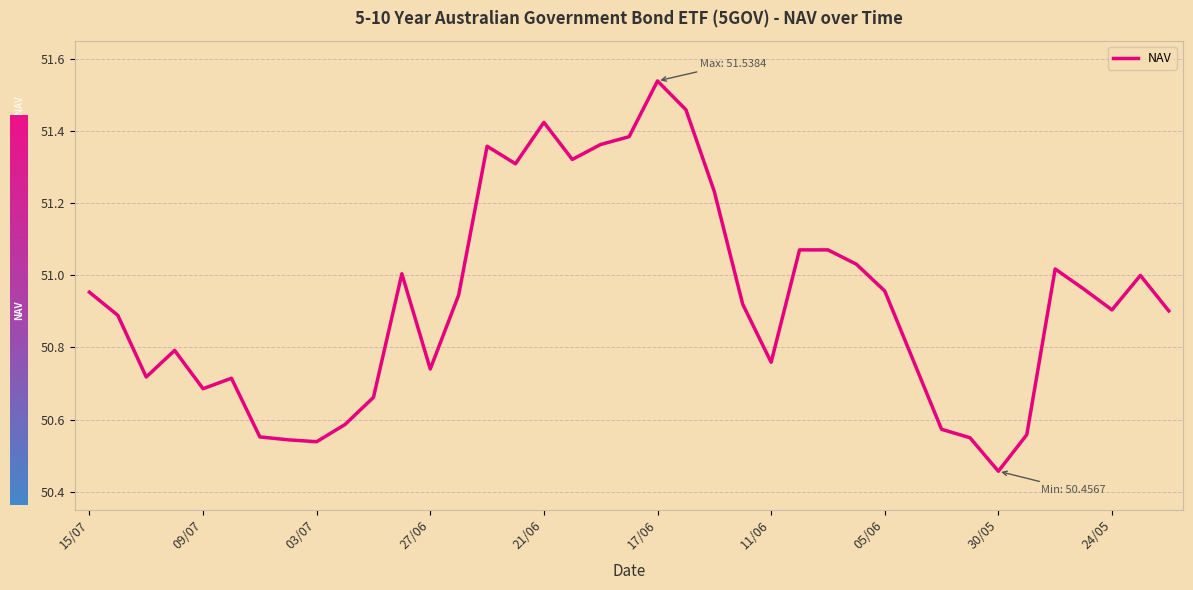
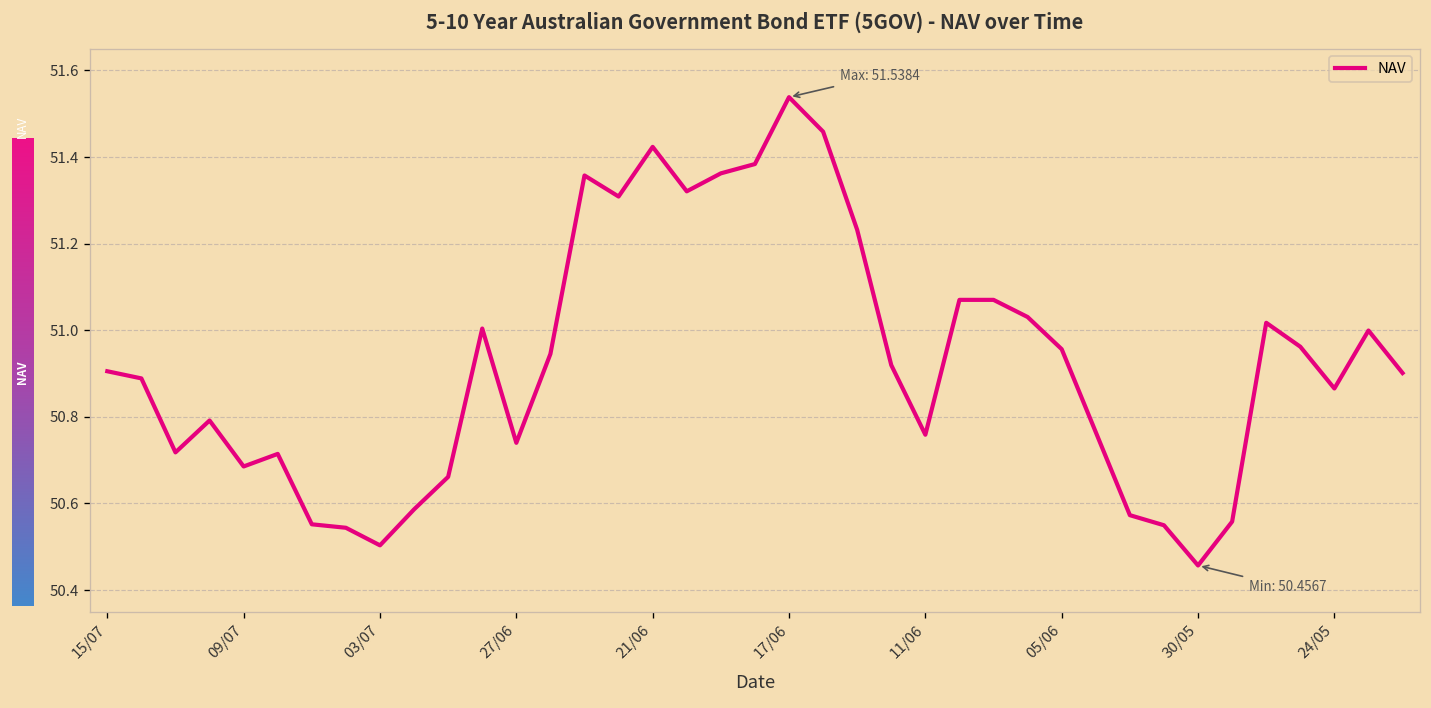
15/07: 50.95 -> 50.91
03/07: 50.54 -> 50.50
24/05: 50.90 -> 50.87
